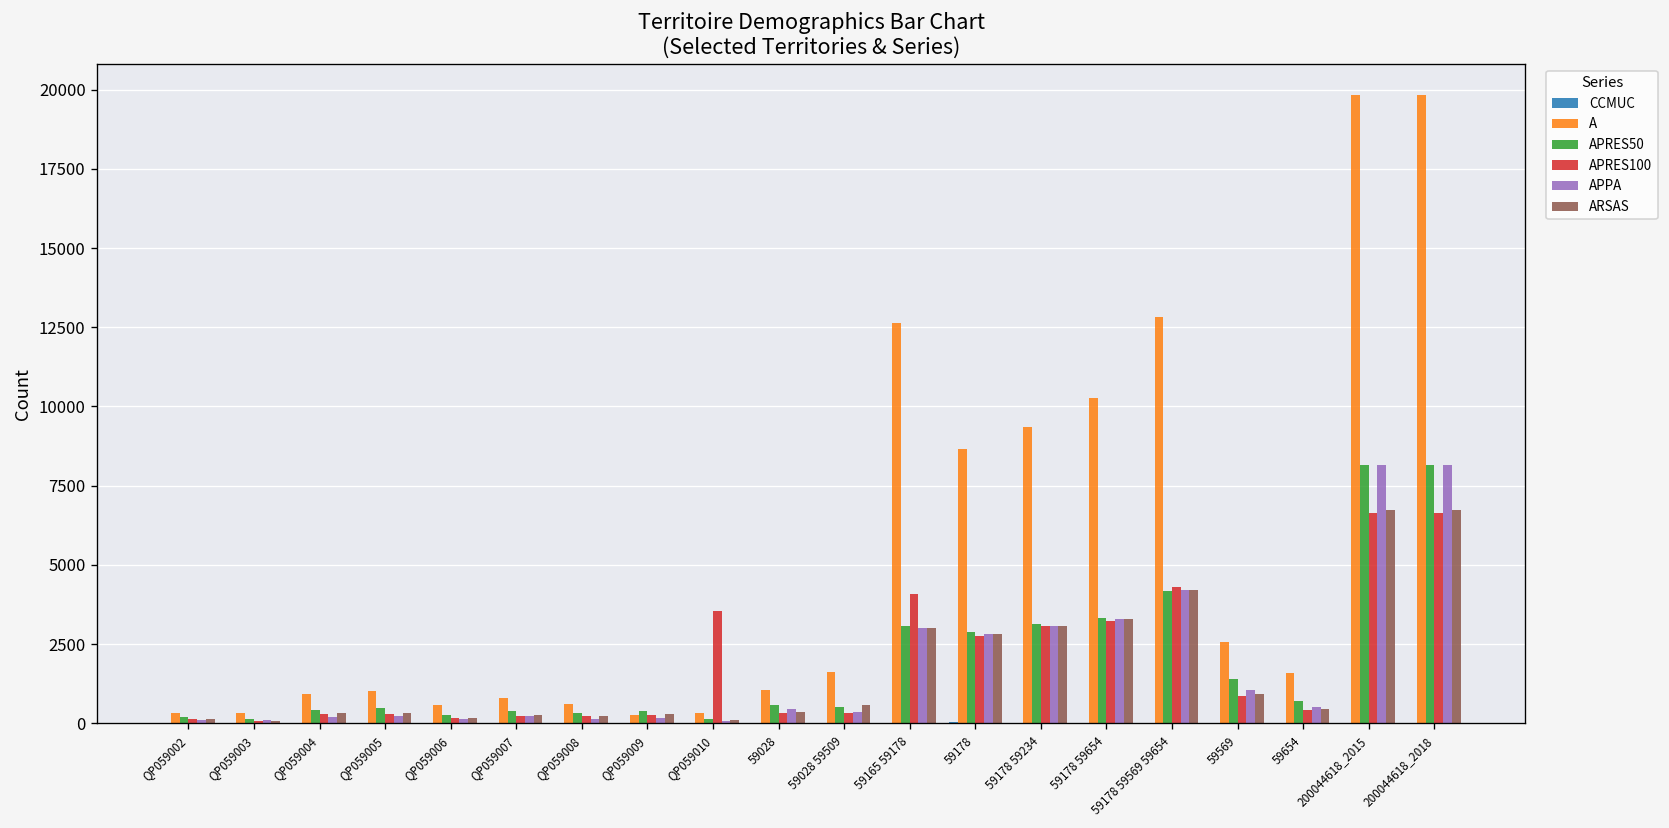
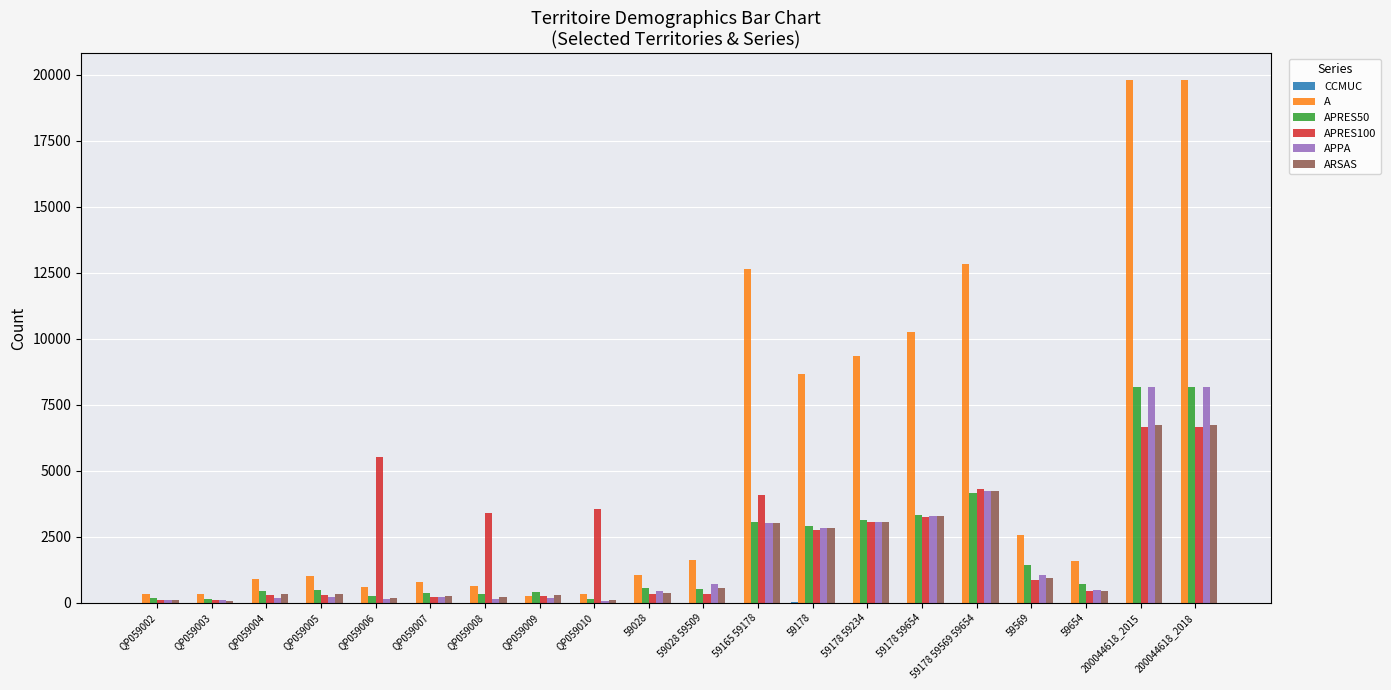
APRES100, QP059006: 200 -> 5500
APRES100, QP059008: 200 -> 3400
APPA, 59028 59509: 400 -> 700
